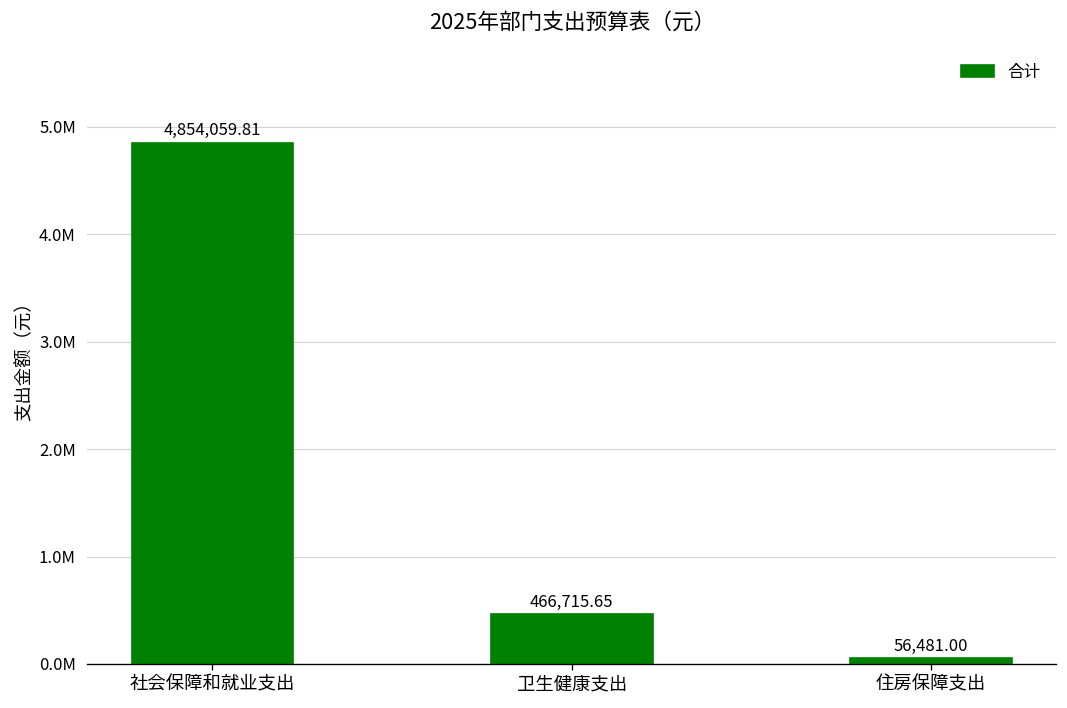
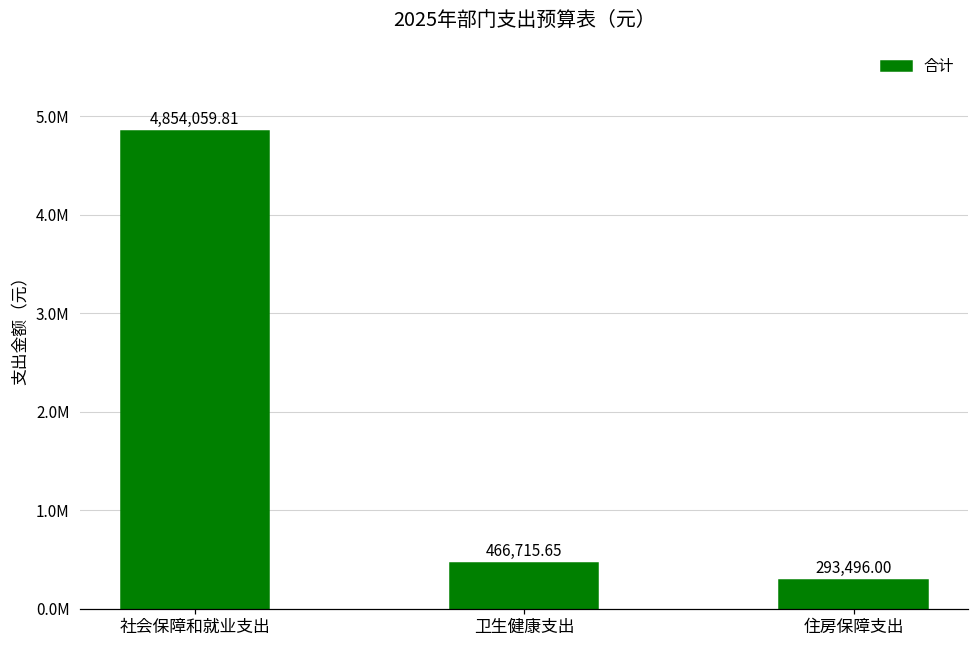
住房保障支出: 56,481.00 -> 293,496.00
